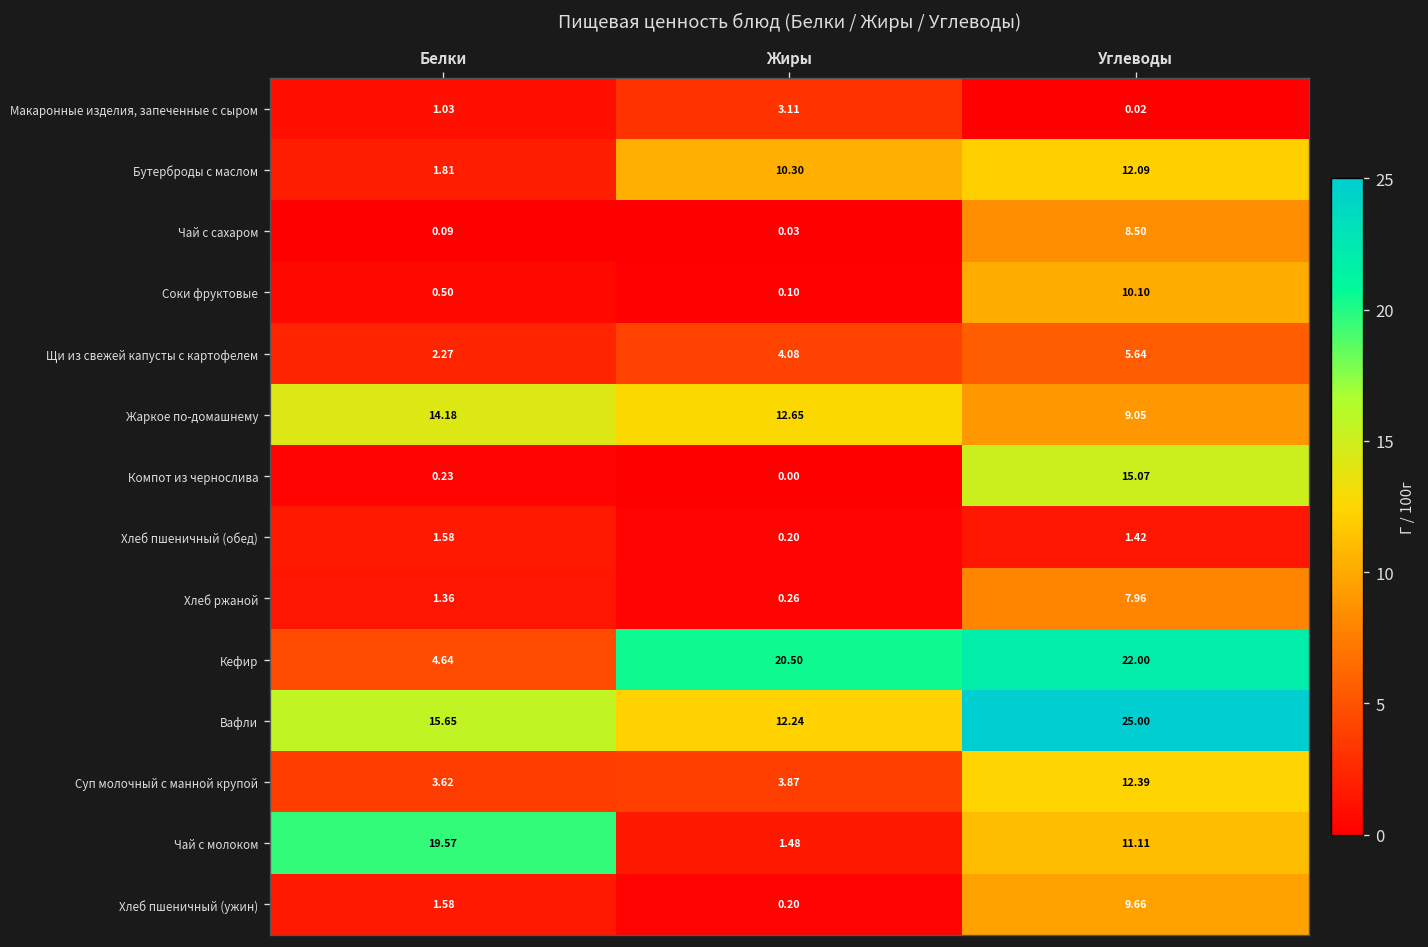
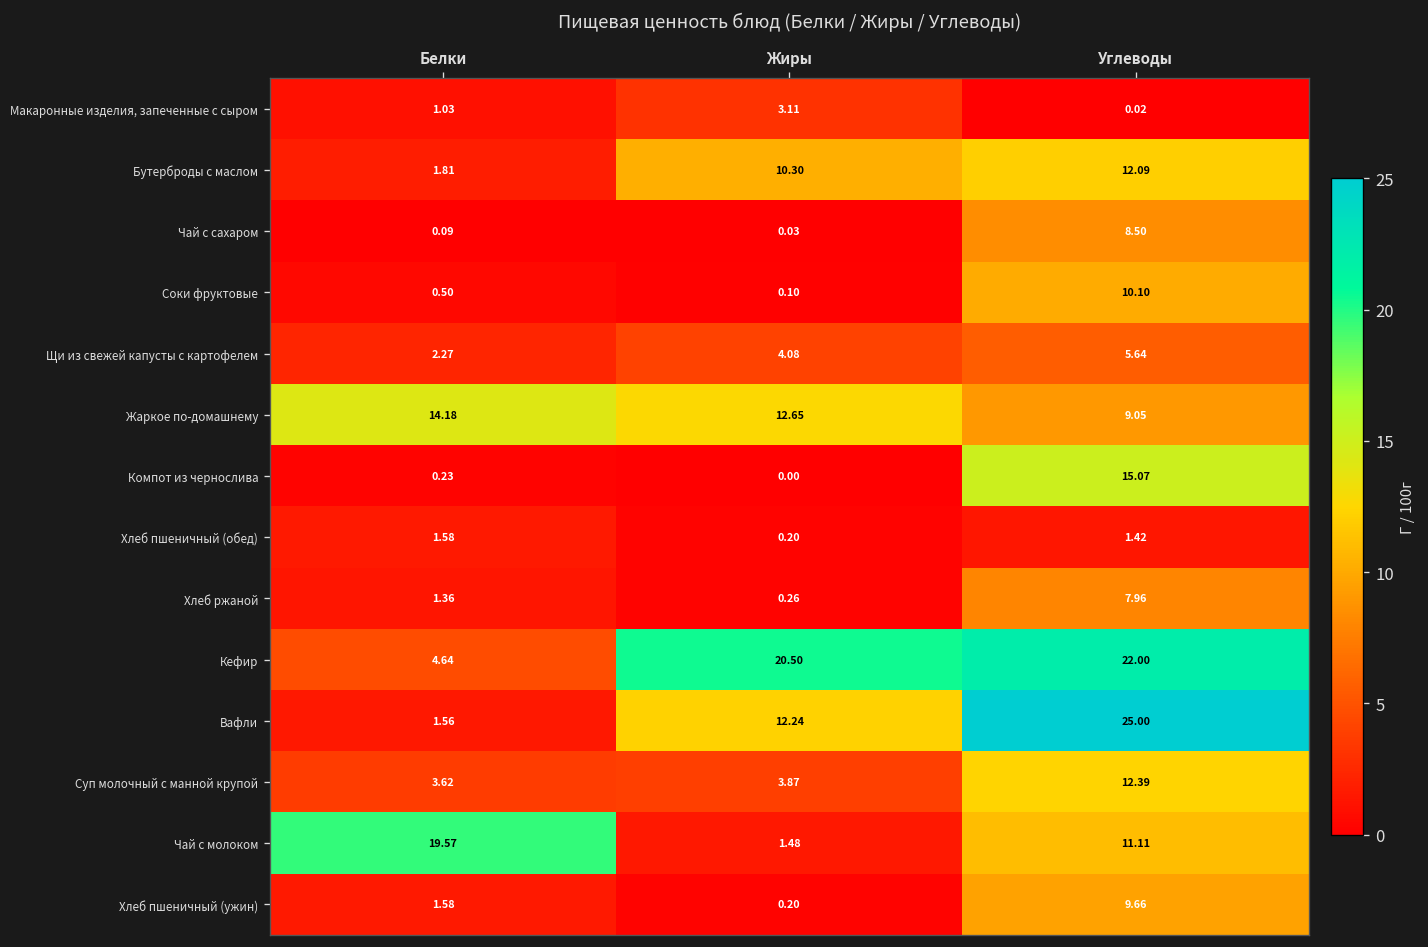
Вафли, Белки: 15.65 -> 1.56
